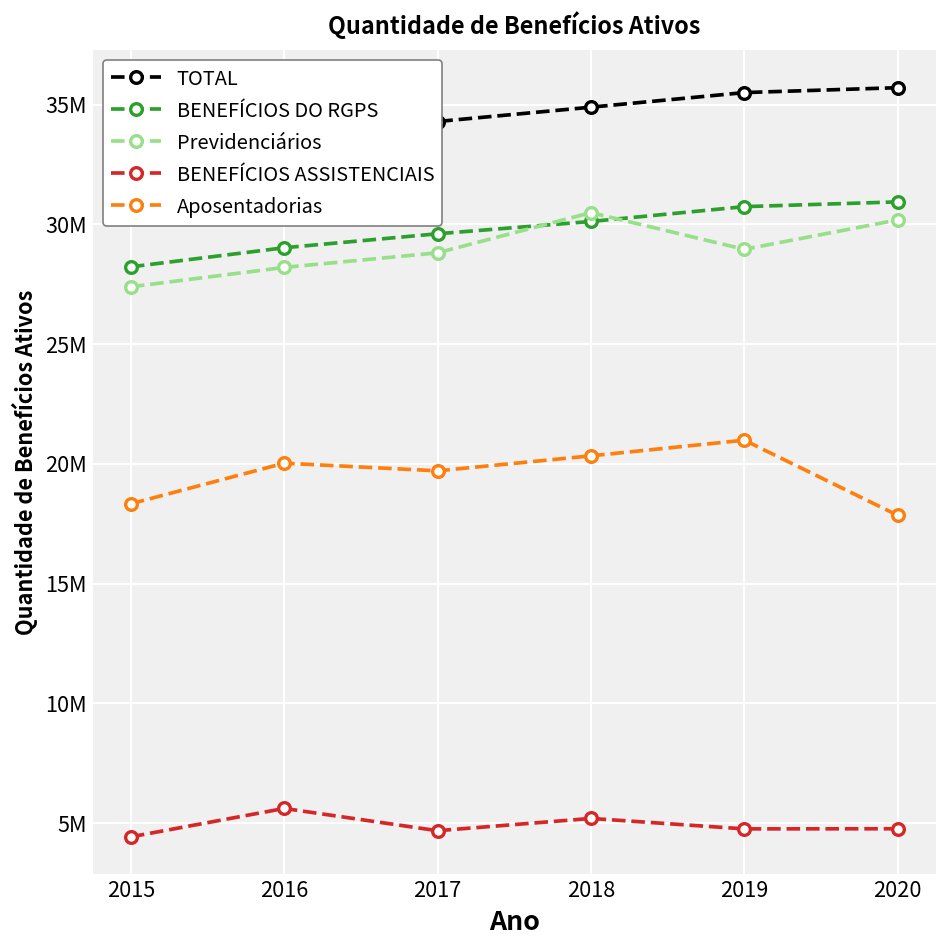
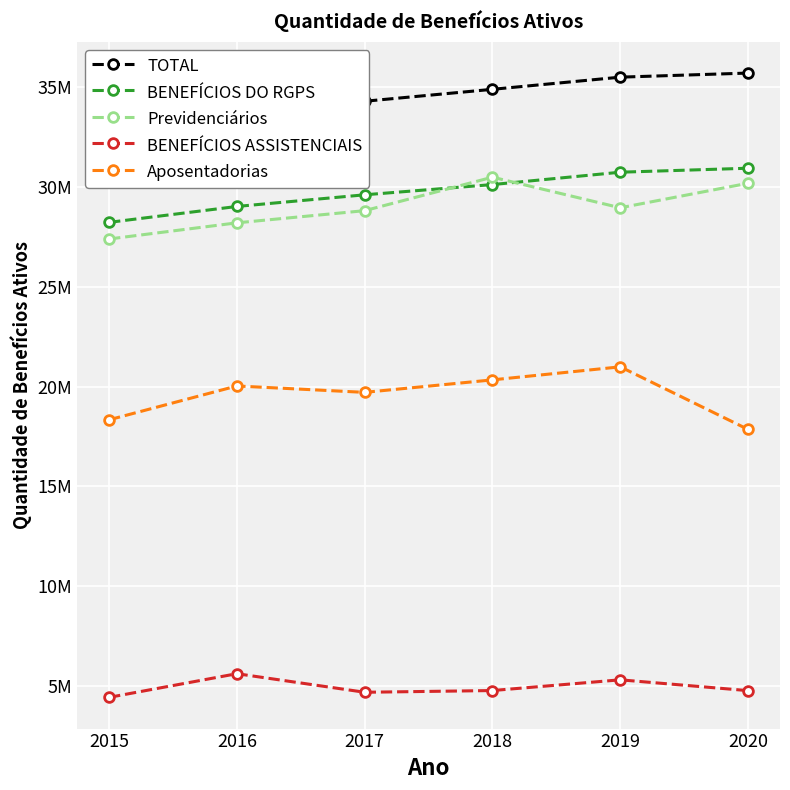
BENEFÍCIOS ASSISTENCIAIS, 2018: 5200000 -> 4800000
BENEFÍCIOS ASSISTENCIAIS, 2019: 4800000 -> 5300000
